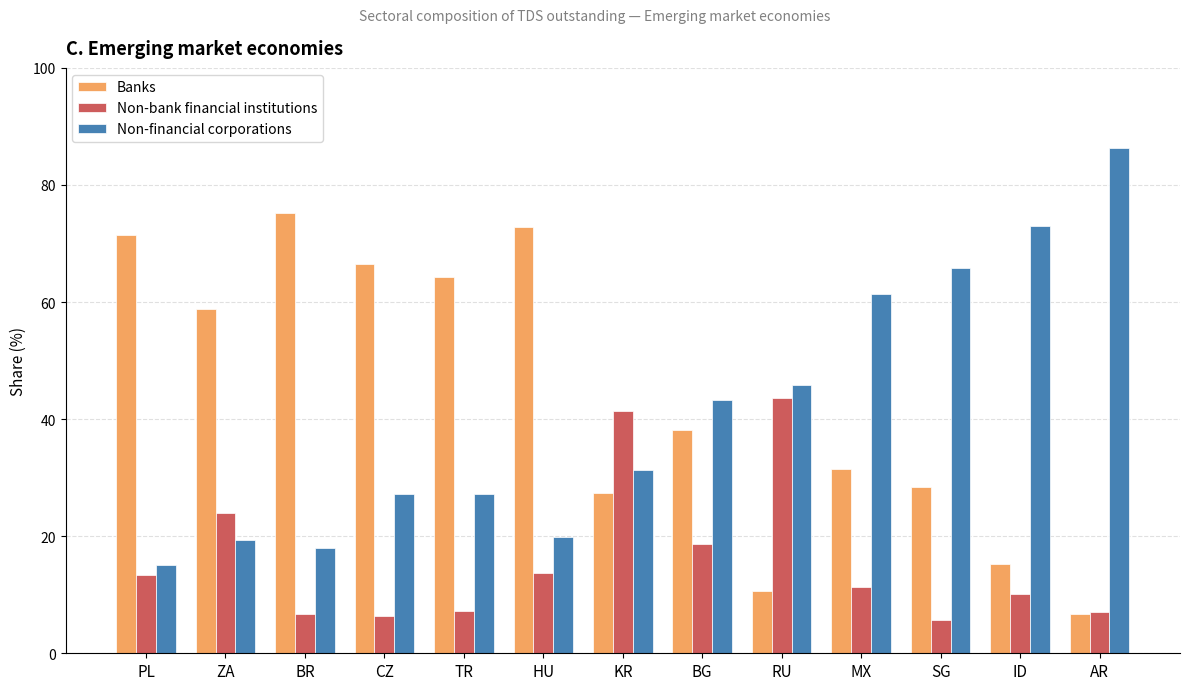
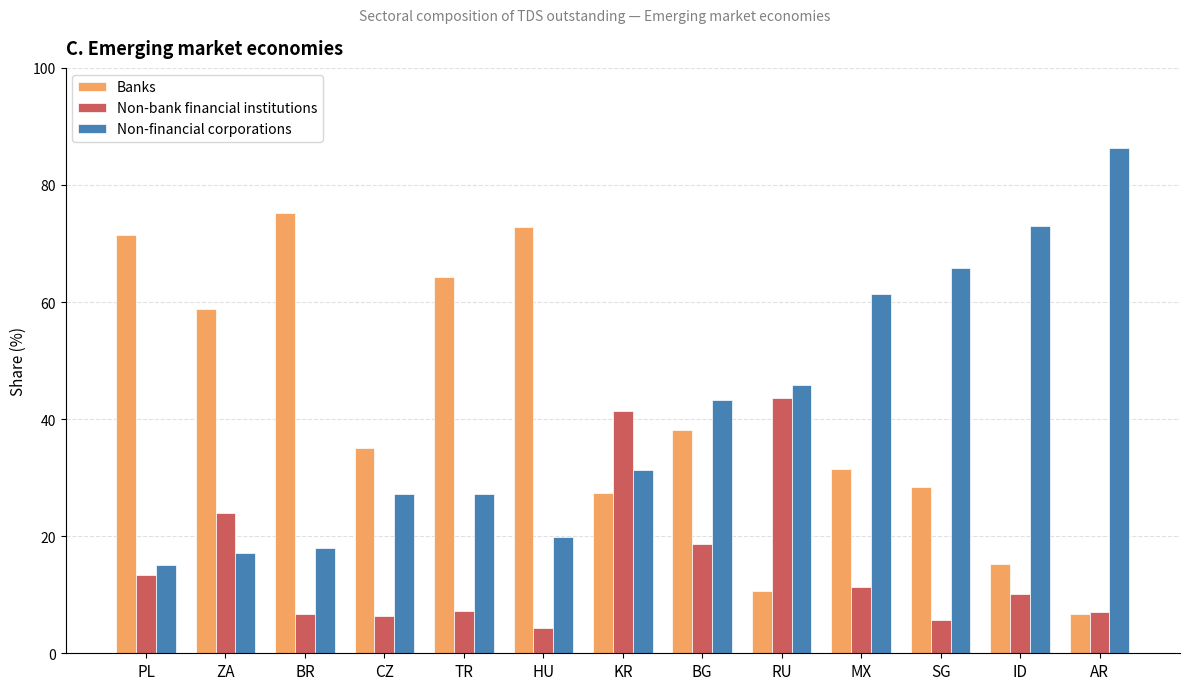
Non-financial corporations, ZA: 19 -> 17
Banks, CZ: 66 -> 35
Non-bank financial institutions, HU: 14 -> 4
